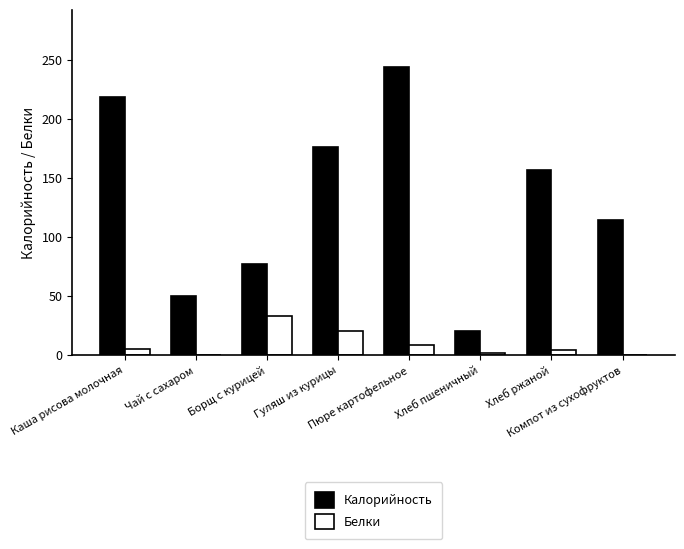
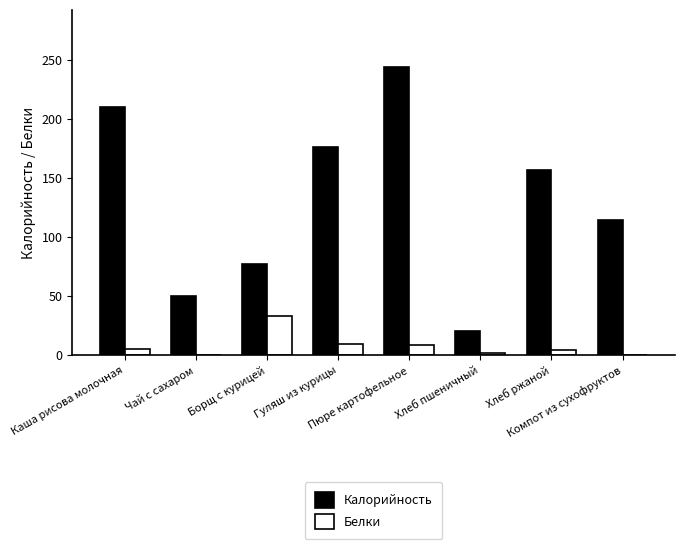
Калорийность, Каша рисова молочная: 218 -> 210
Белки, Гуляш из курицы: 20 -> 9
